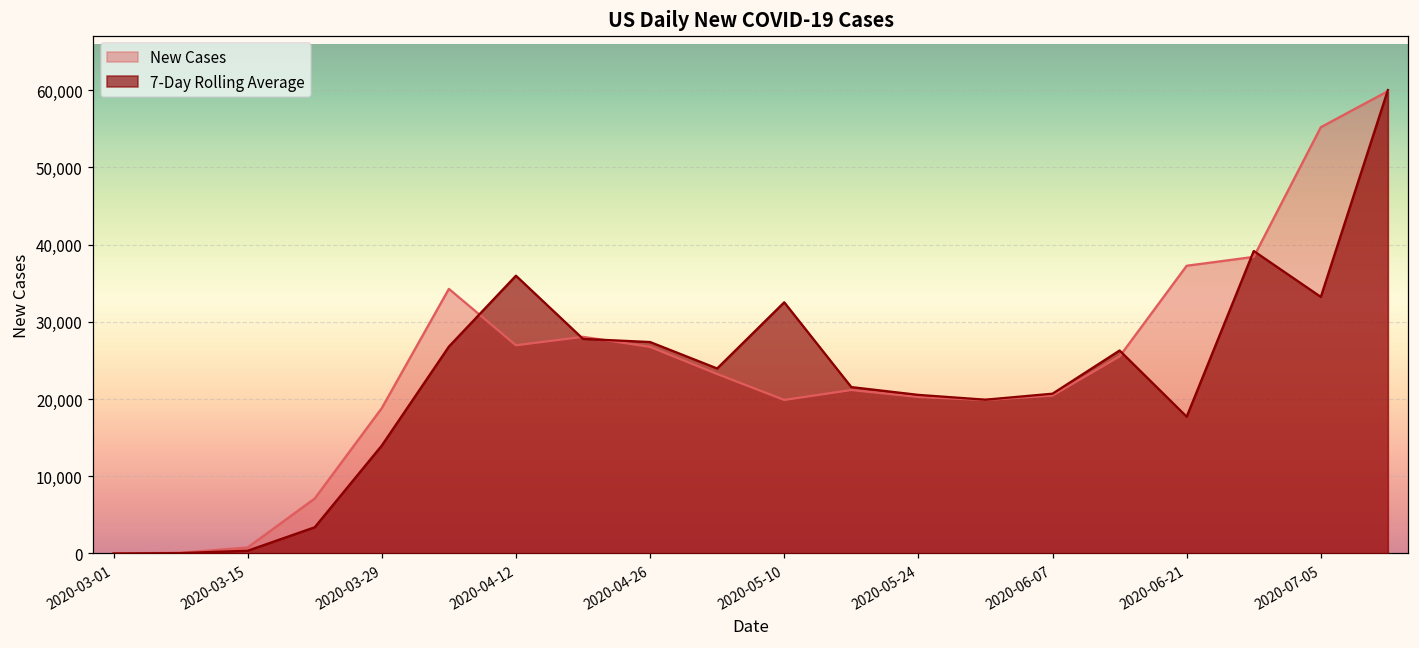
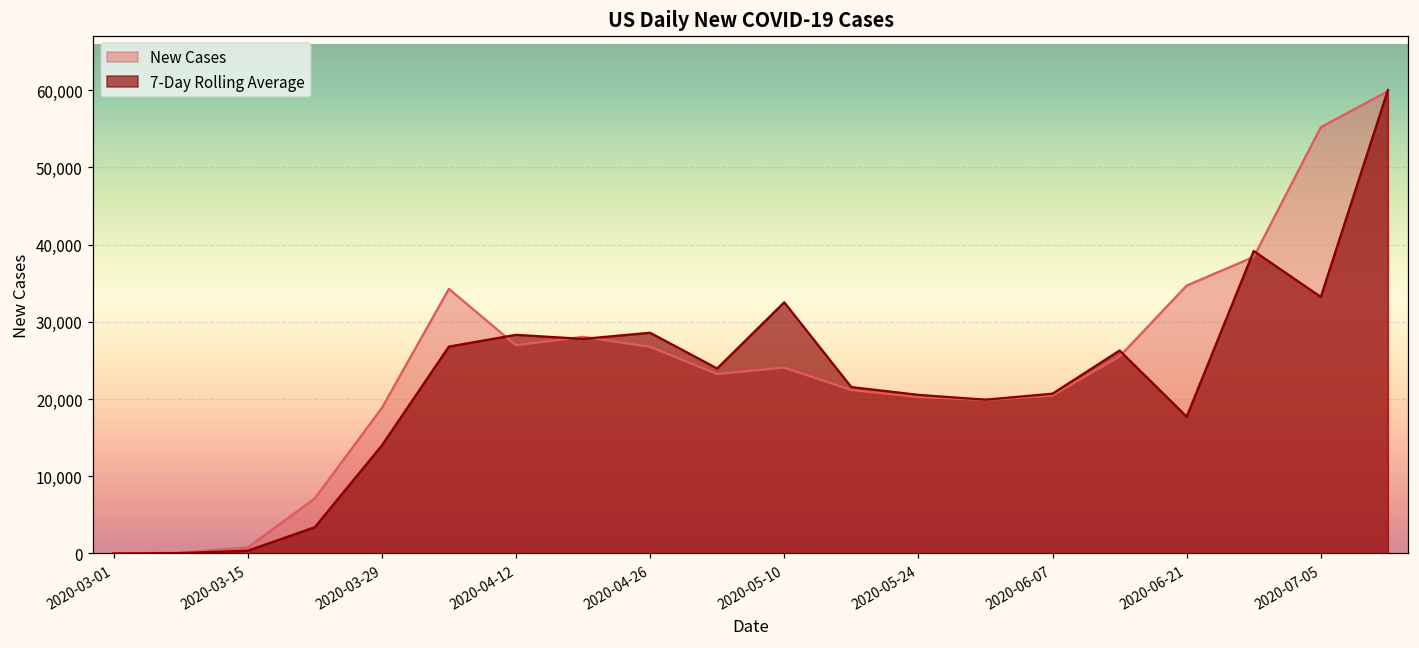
7-Day Rolling Average, 2020-04-12: 36,000 -> 28,000
7-Day Rolling Average, 2020-04-26: 27,000 -> 29,000
New Cases, 2020-05-10: 20,000 -> 24,000
New Cases, 2020-06-21: 37,000 -> 35,000
